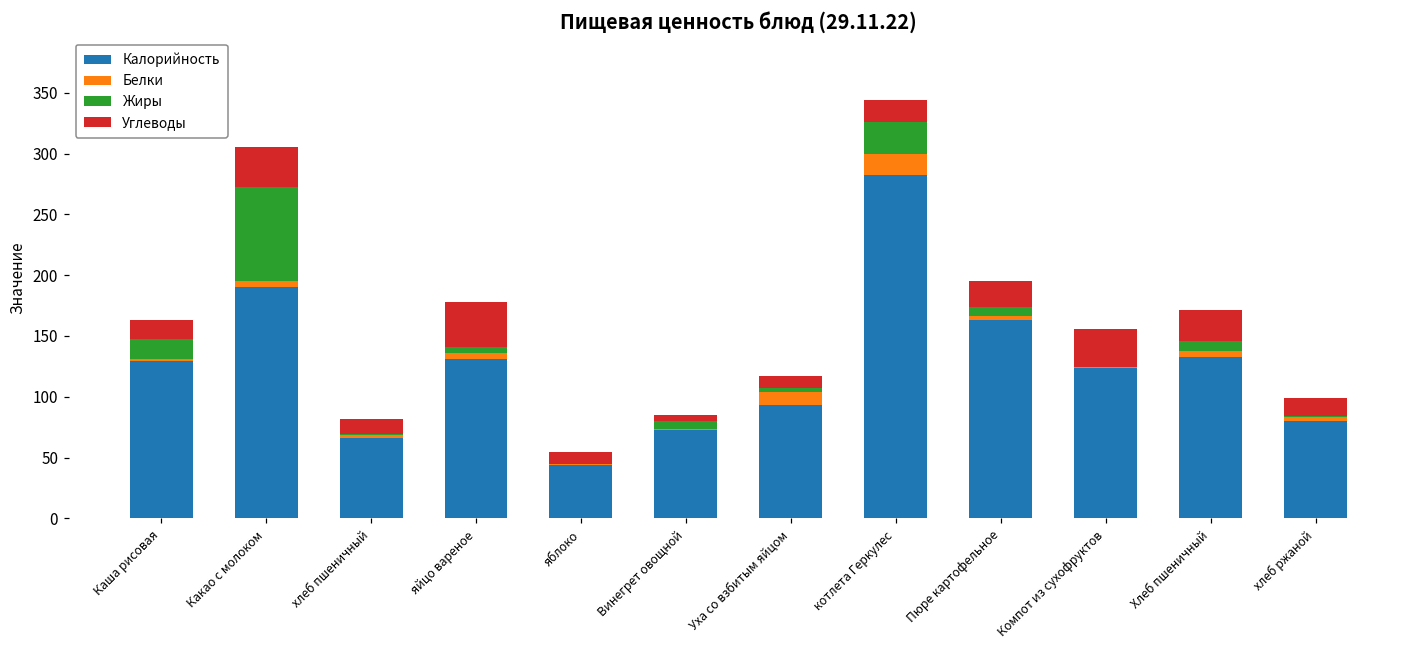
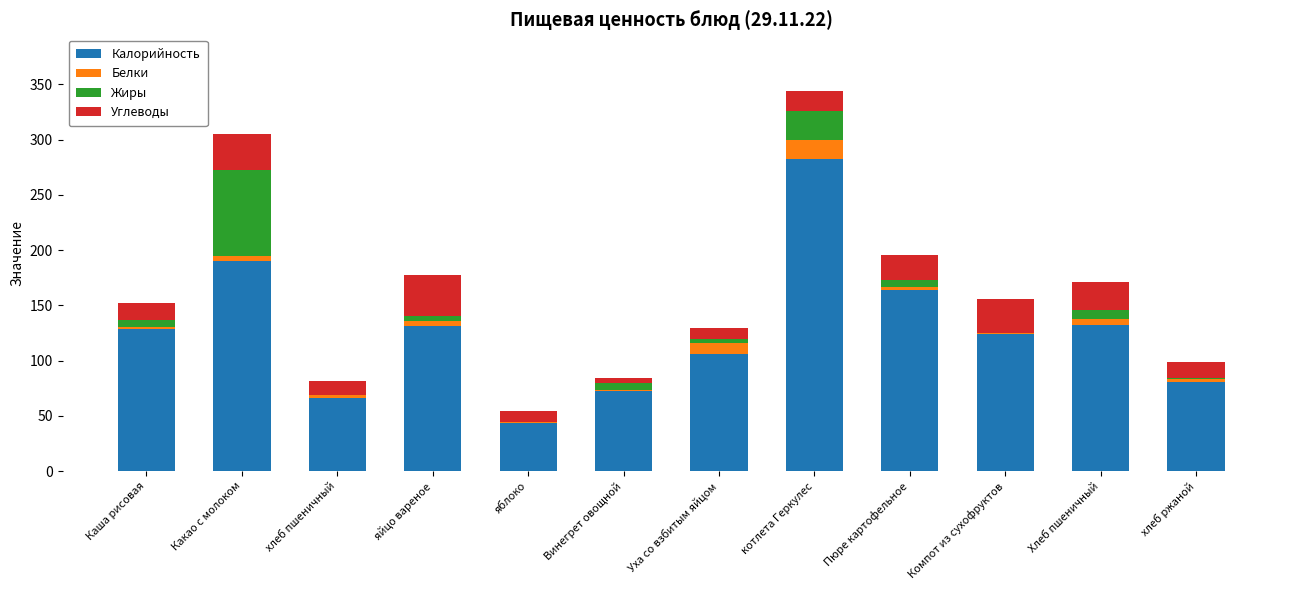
Жиры, Каша рисовая: 16 -> 6
Калорийность, Уха со взбитым яйцом: 93 -> 106
